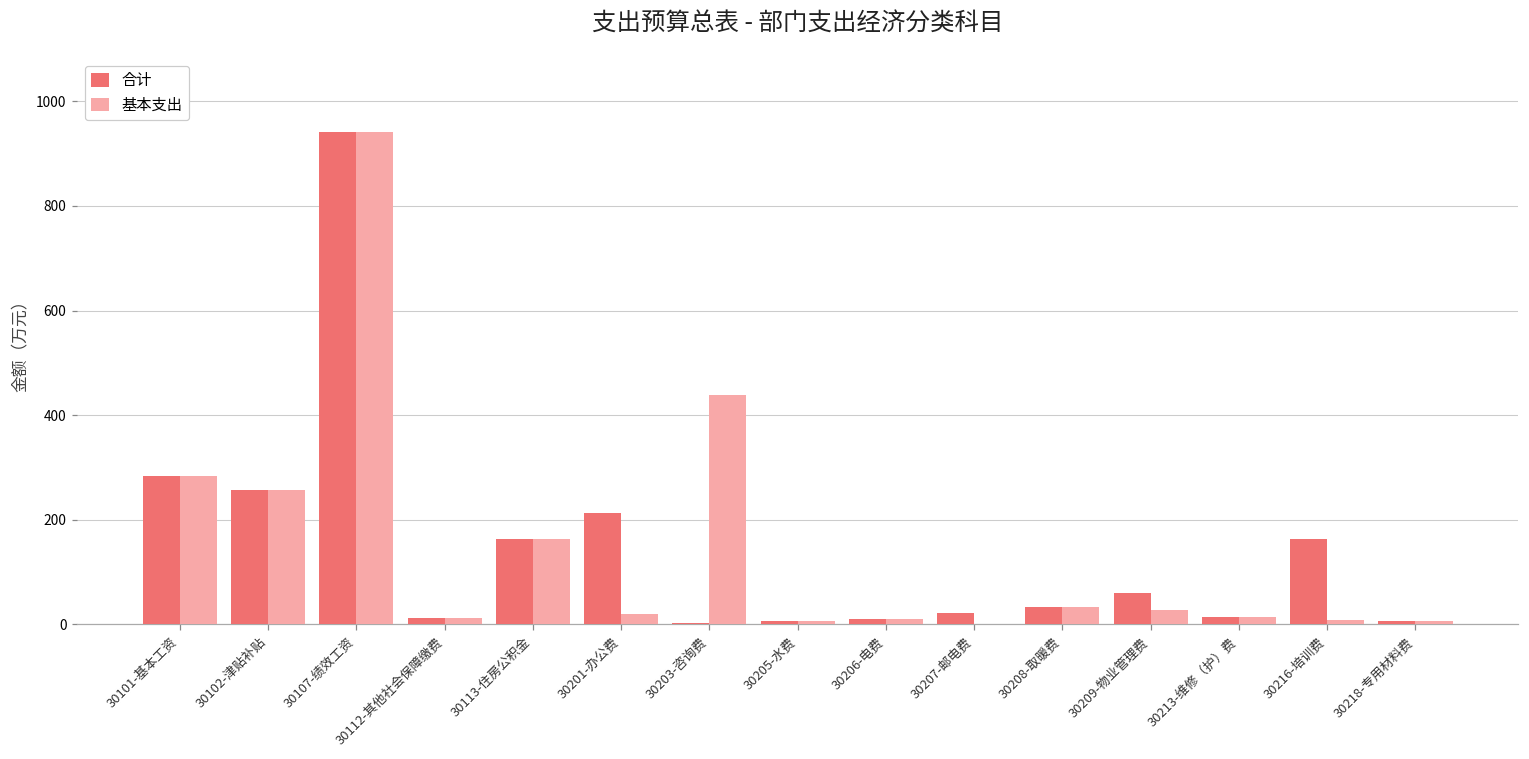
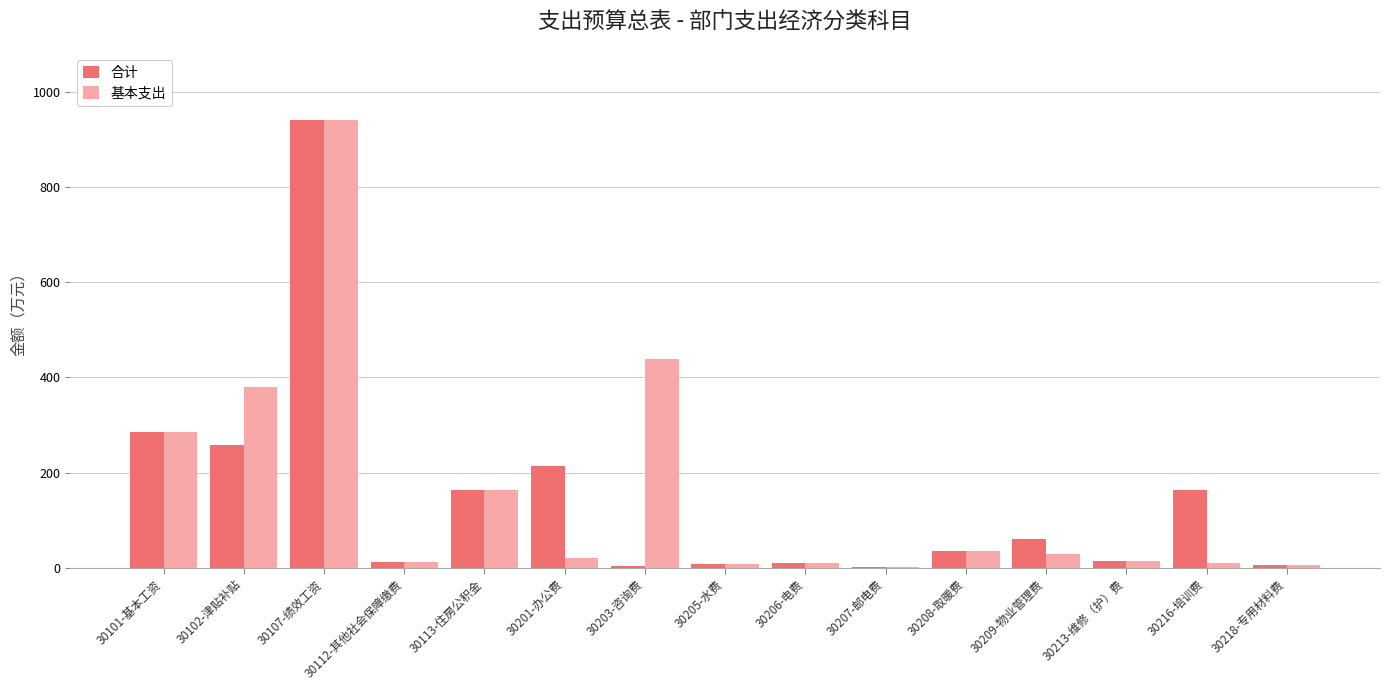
基本支出, 30102-津贴补贴: 260 -> 380
合计, 30207-邮电费: 20 -> 0
